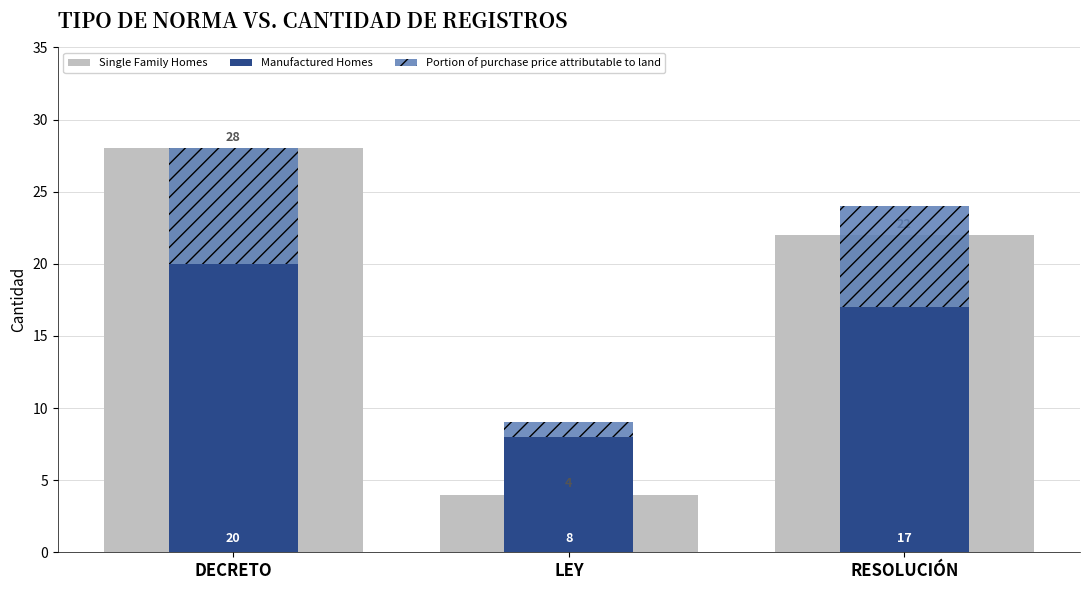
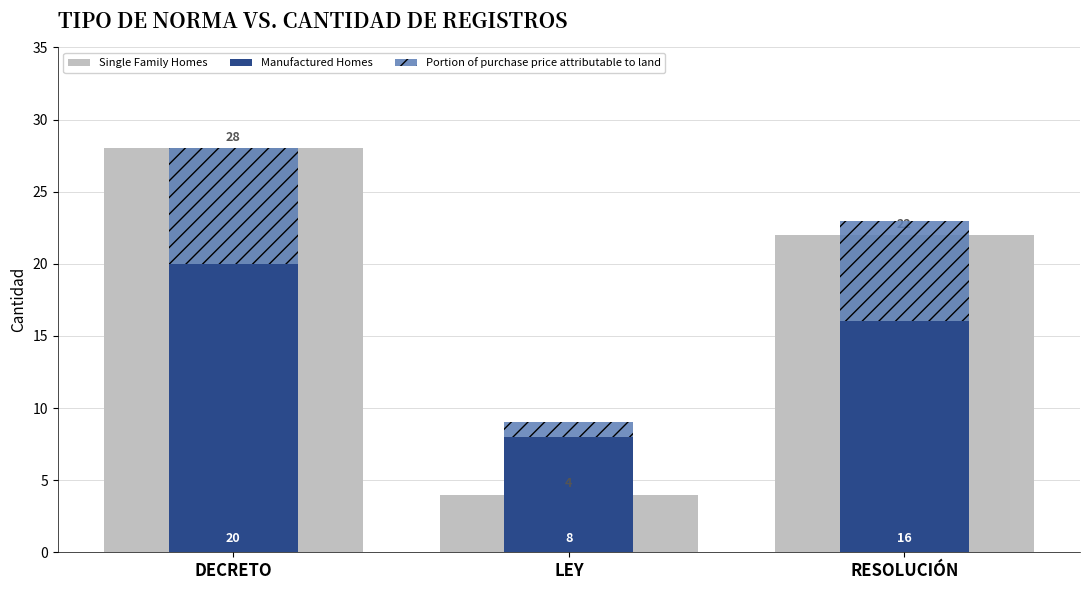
Manufactured Homes, RESOLUCIÓN: 17 -> 16
